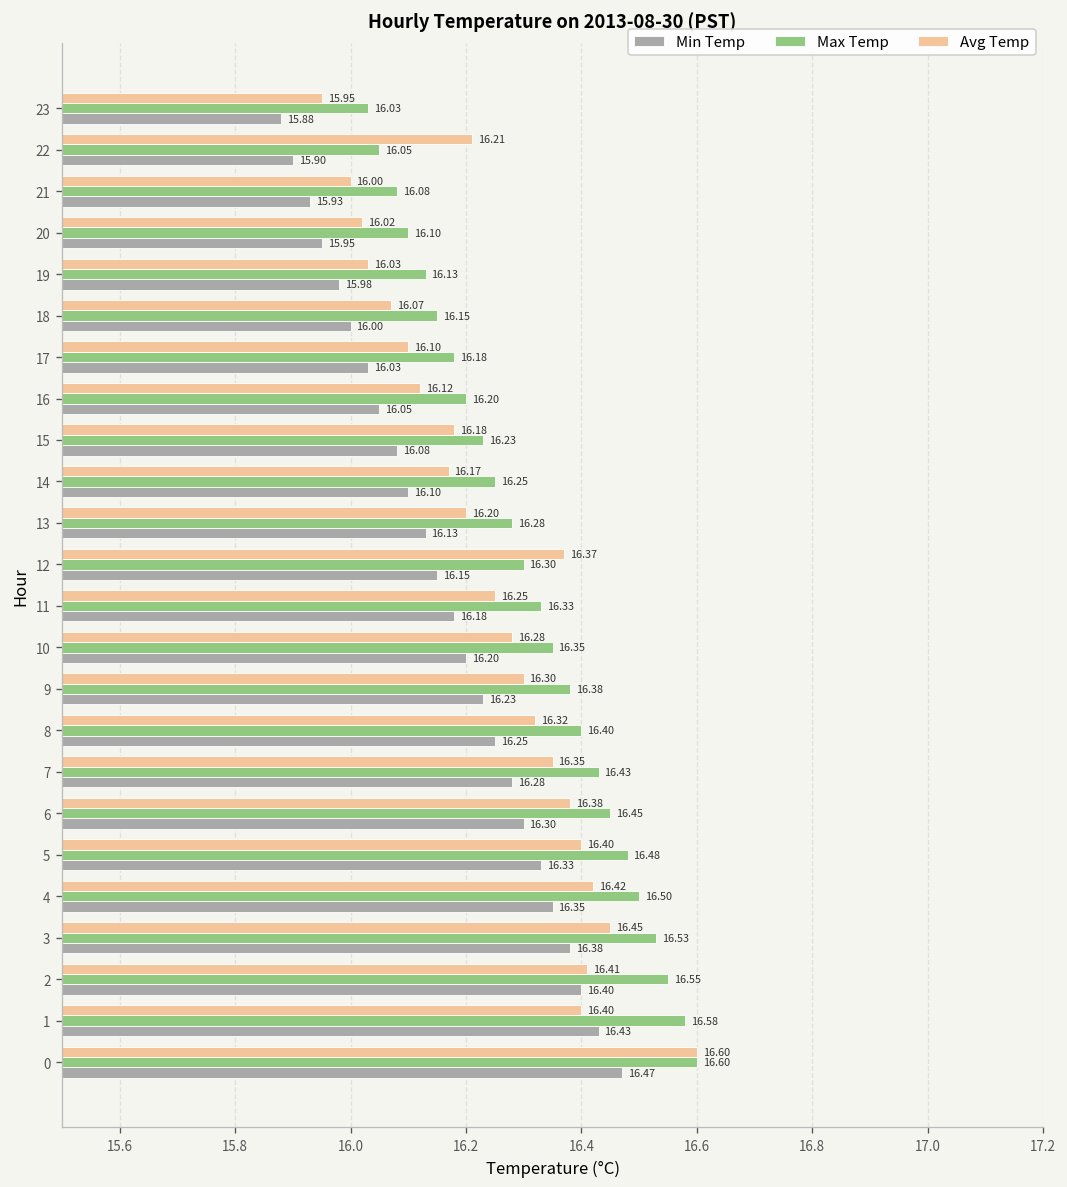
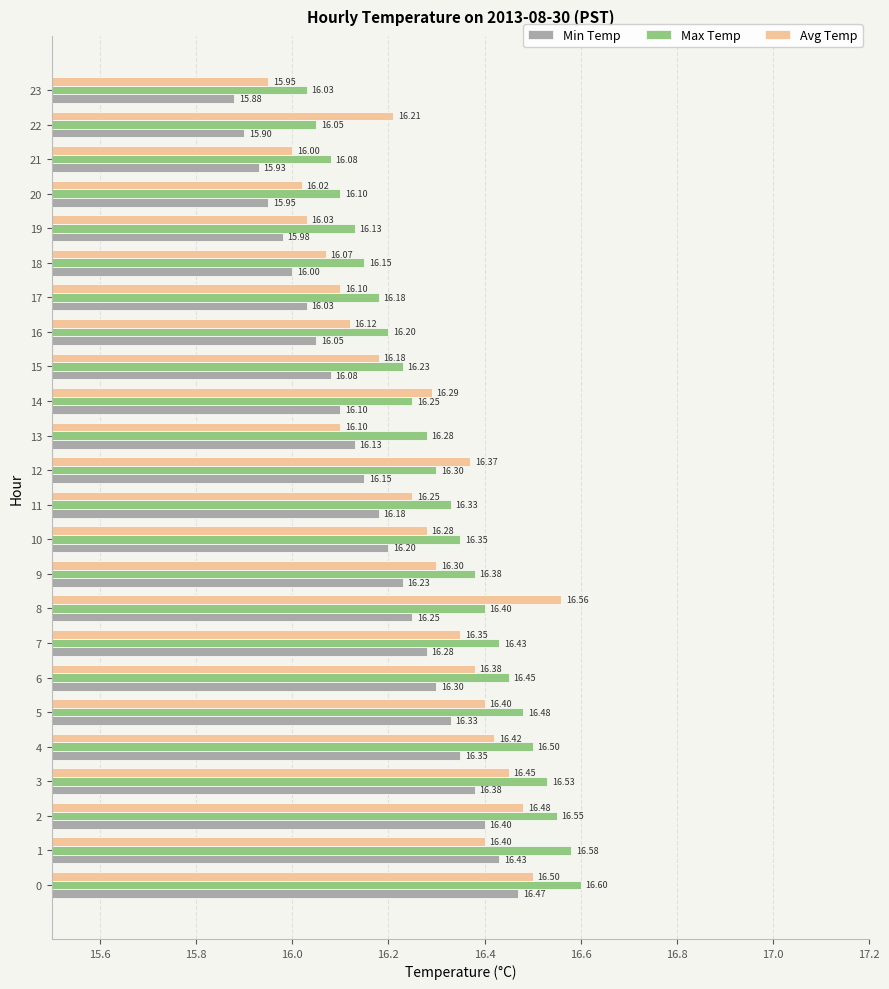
Avg Temp, 14: 16.17 -> 16.29
Avg Temp, 13: 16.20 -> 16.10
Avg Temp, 8: 16.32 -> 16.56
Avg Temp, 2: 16.41 -> 16.48
Avg Temp, 0: 16.60 -> 16.50
